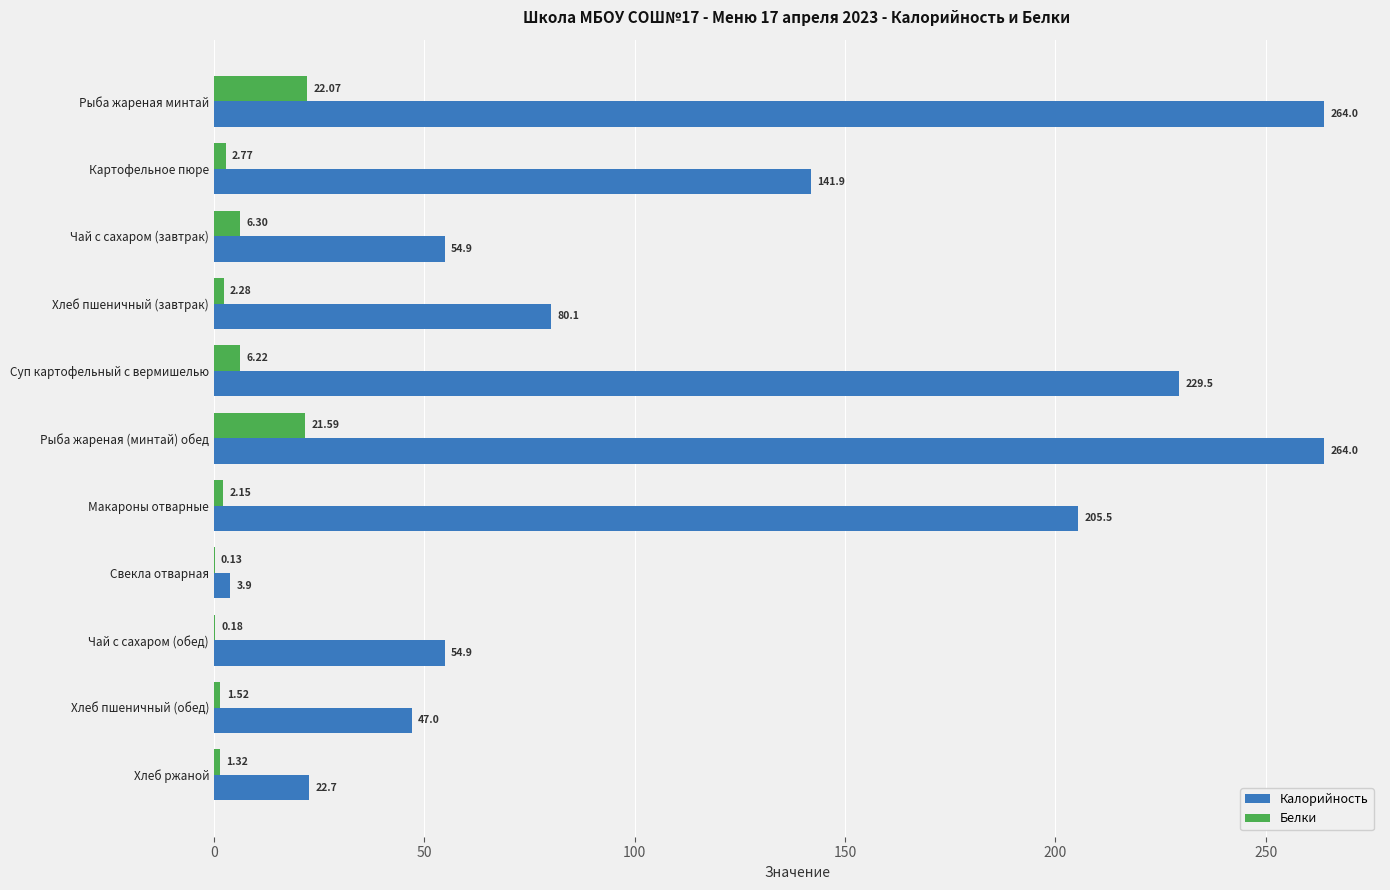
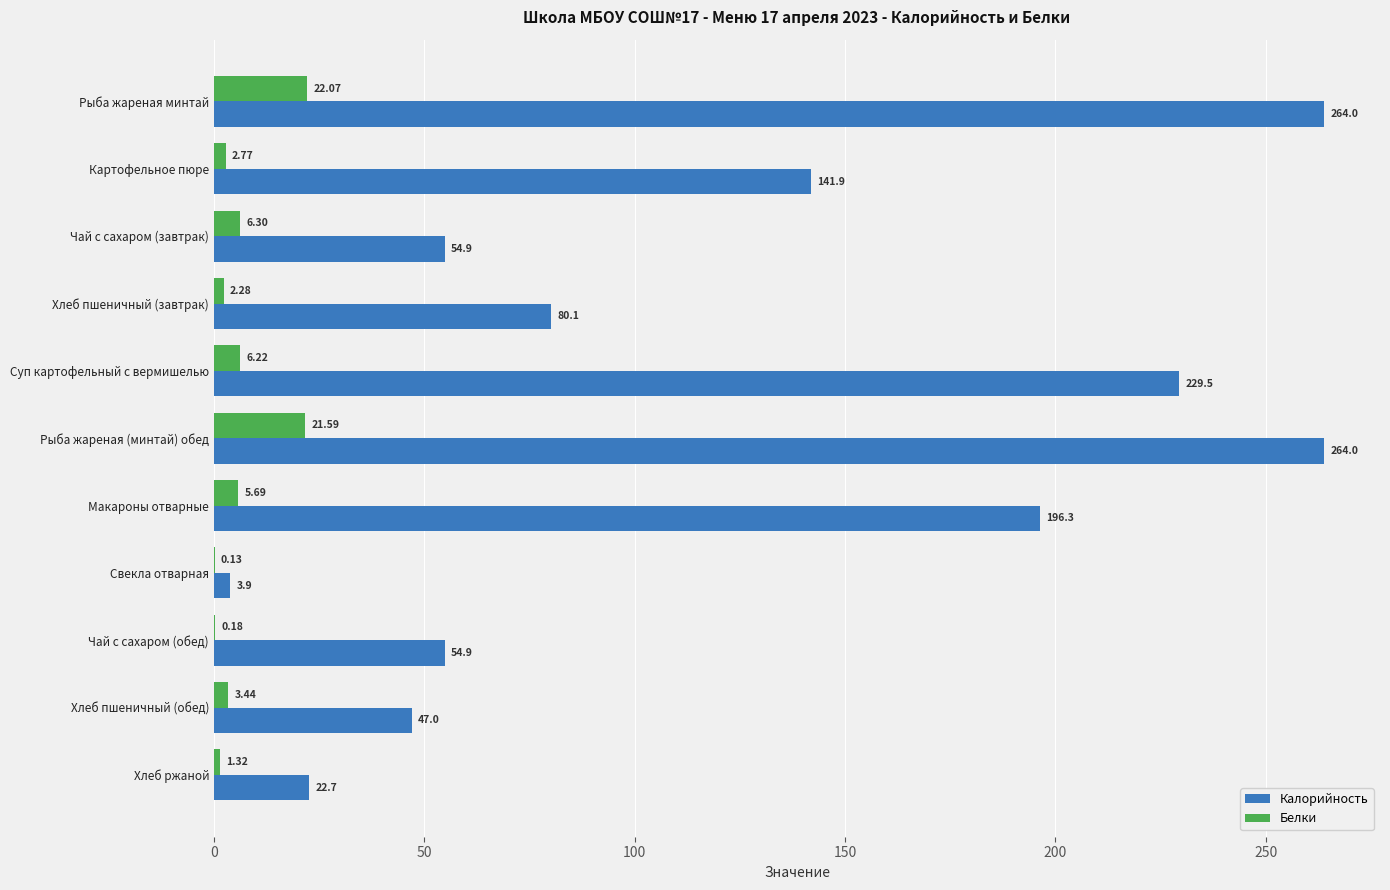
Белки, Макароны отварные: 2.15 -> 5.69
Калорийность, Макароны отварные: 205.5 -> 196.3
Белки, Хлеб пшеничный (обед): 1.52 -> 3.44
